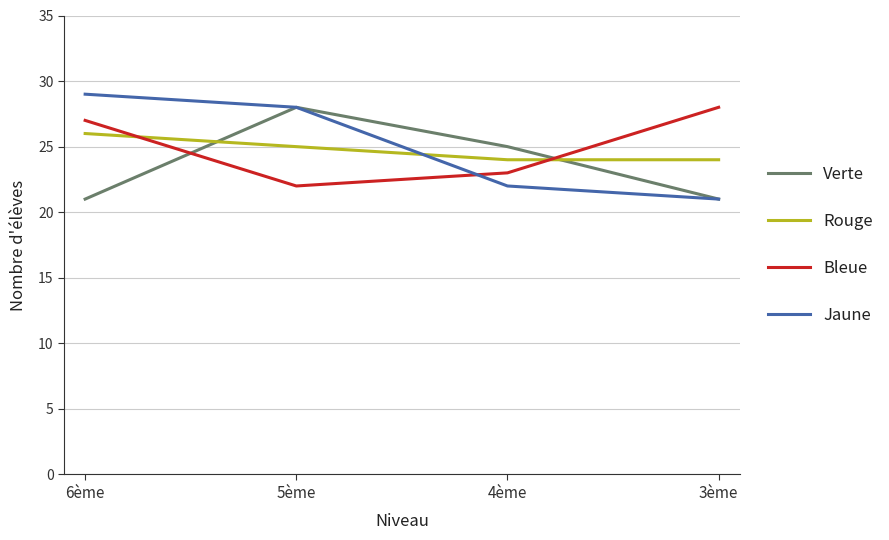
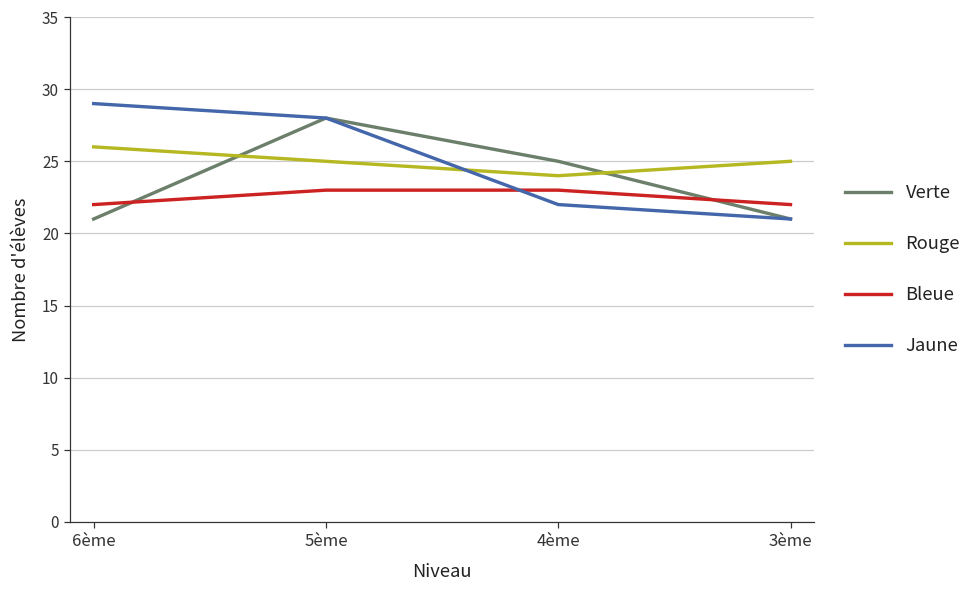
Bleue, 6ème: 27 -> 22
Bleue, 5ème: 22 -> 23
Rouge, 3ème: 24 -> 25
Bleue, 3ème: 28 -> 22
